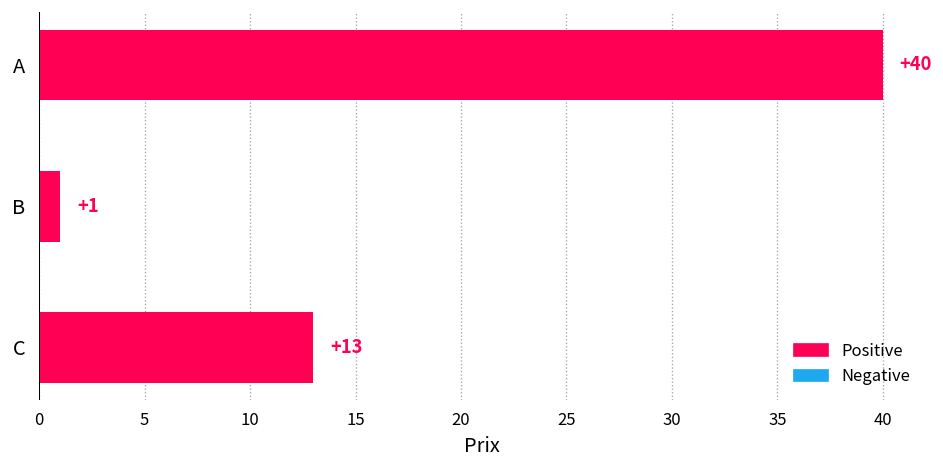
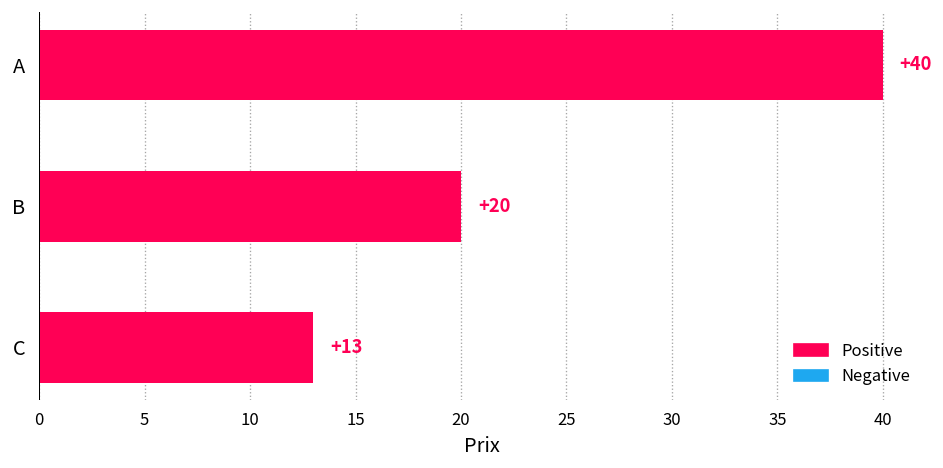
B: +1 -> +20
